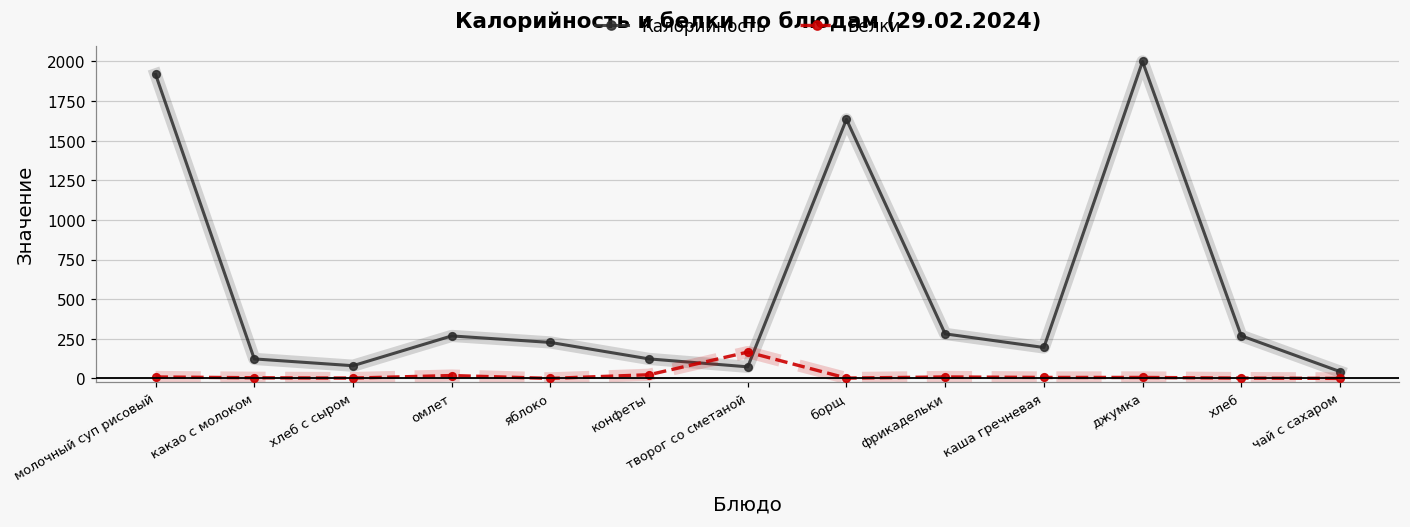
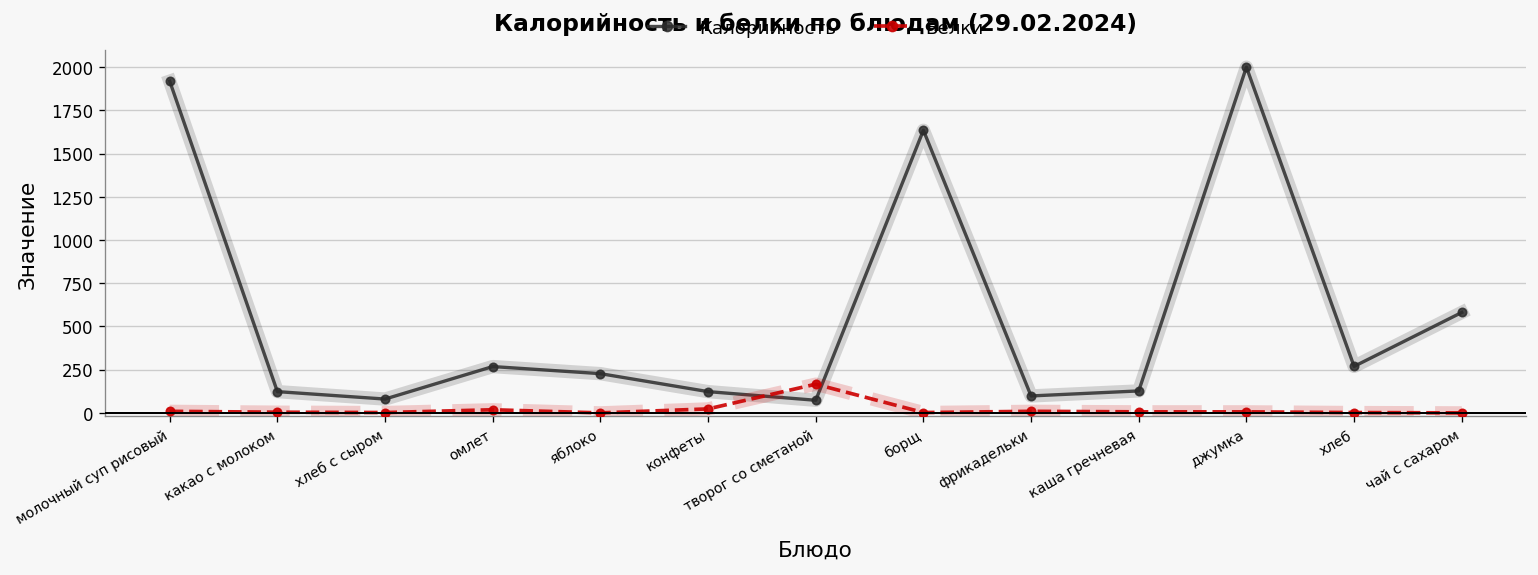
Калорийность, фрикадельки: 280 -> 100
Калорийность, каша гречневая: 200 -> 130
Калорийность, чай с сахаром: 40 -> 580
